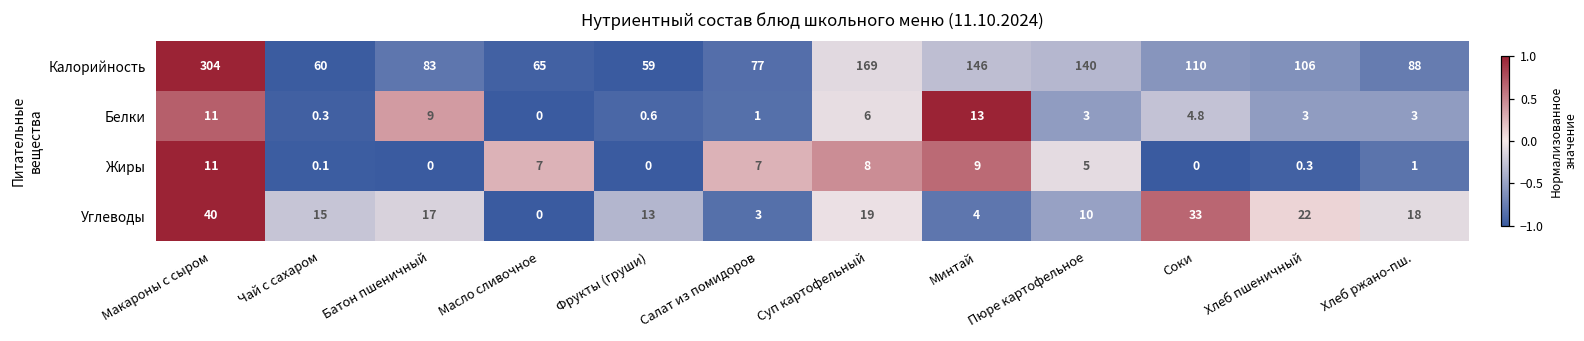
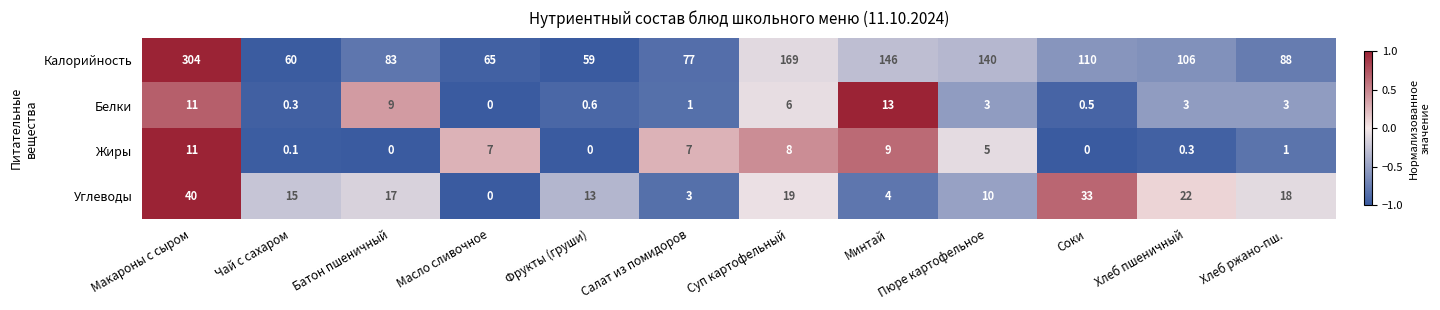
Белки, Соки: 4.8 -> 0.5
